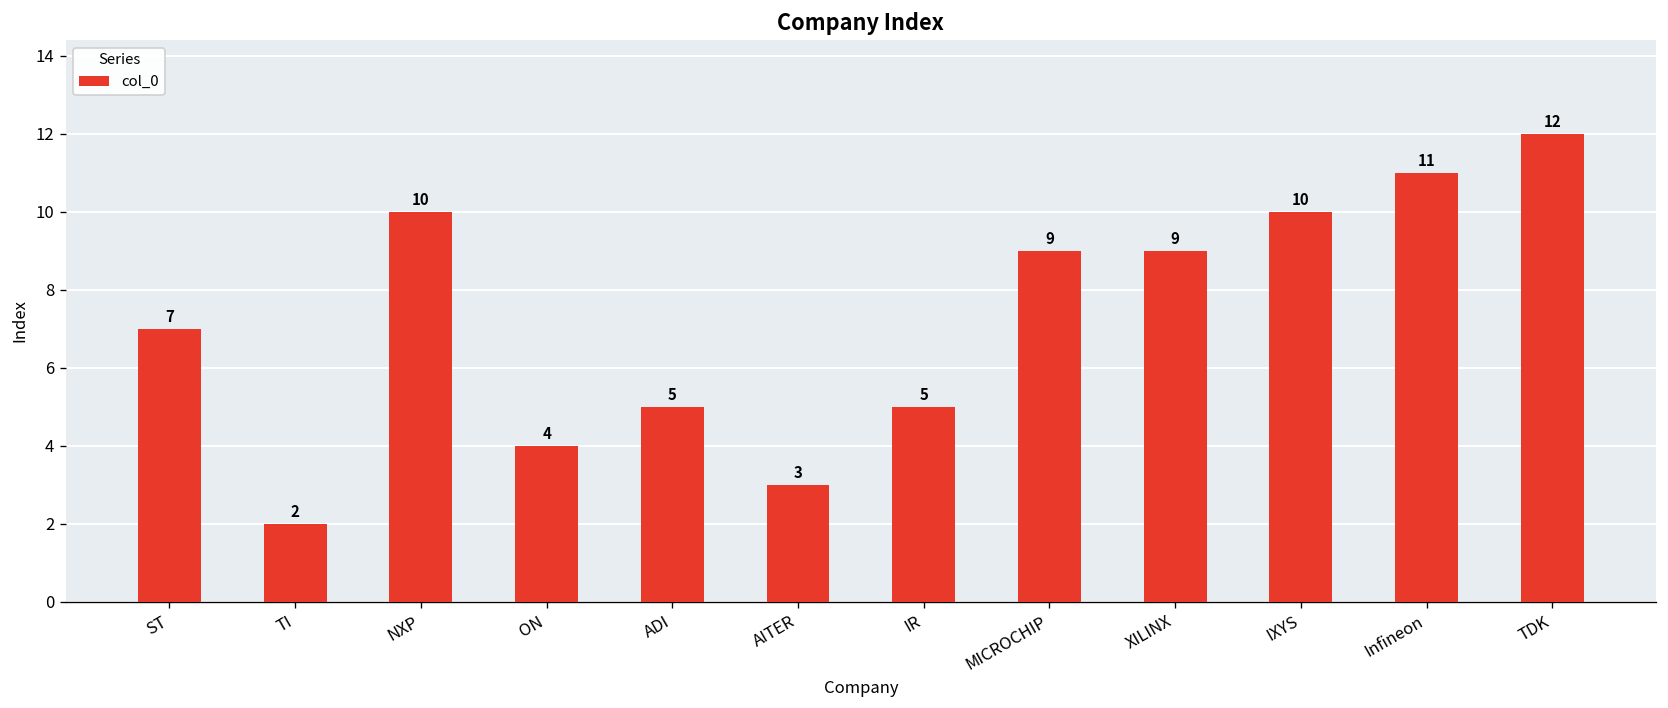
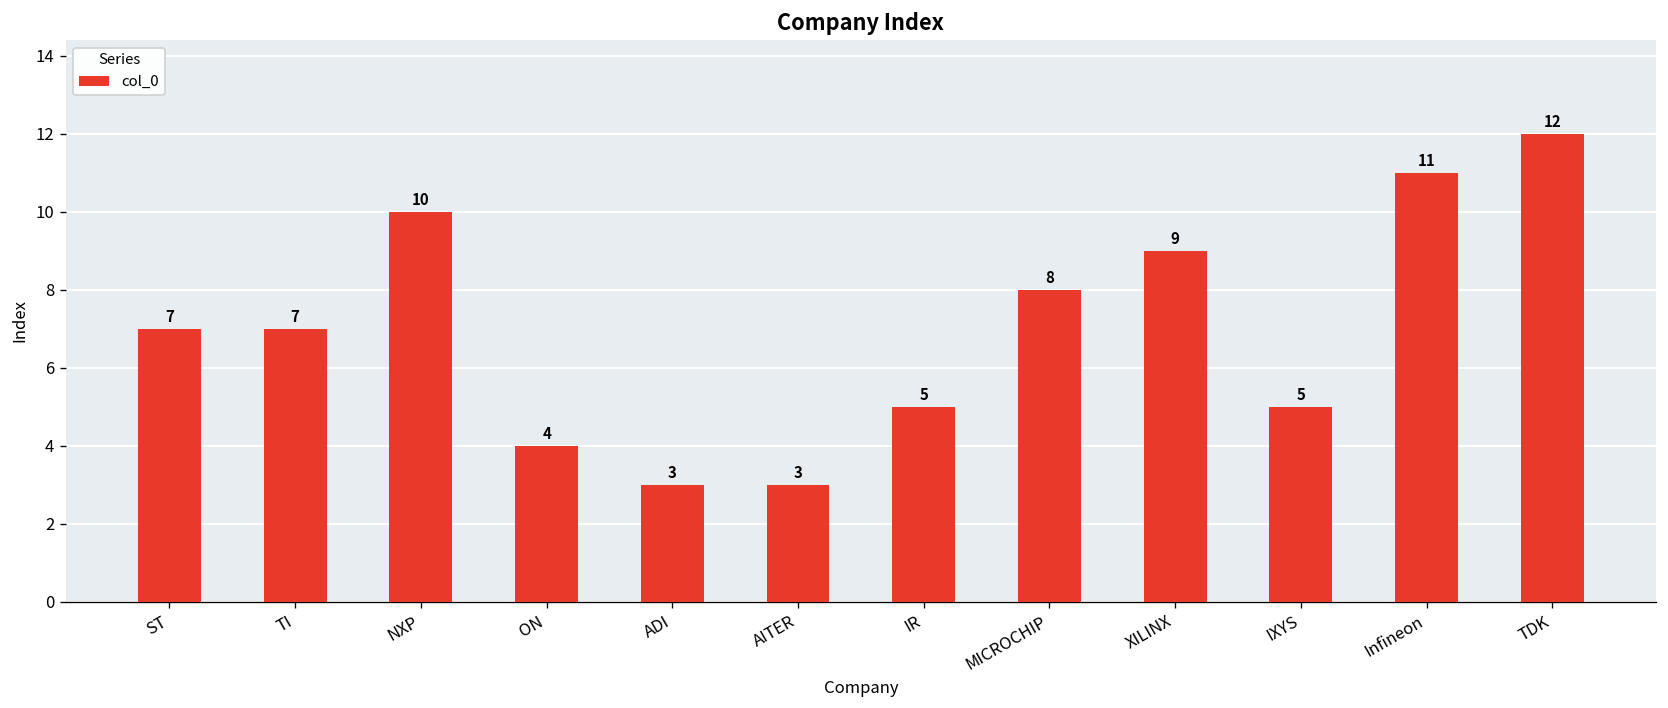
TI: 2 -> 7
ADI: 5 -> 3
MICROCHIP: 9 -> 8
IXYS: 10 -> 5
